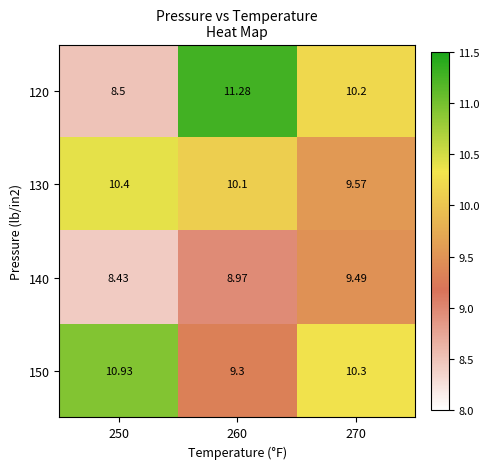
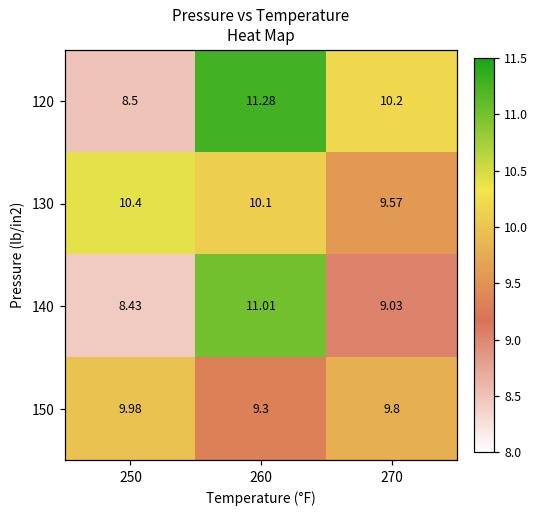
140, 260: 8.97 -> 11.01
140, 270: 9.49 -> 9.03
150, 250: 10.93 -> 9.98
150, 270: 10.3 -> 9.8
